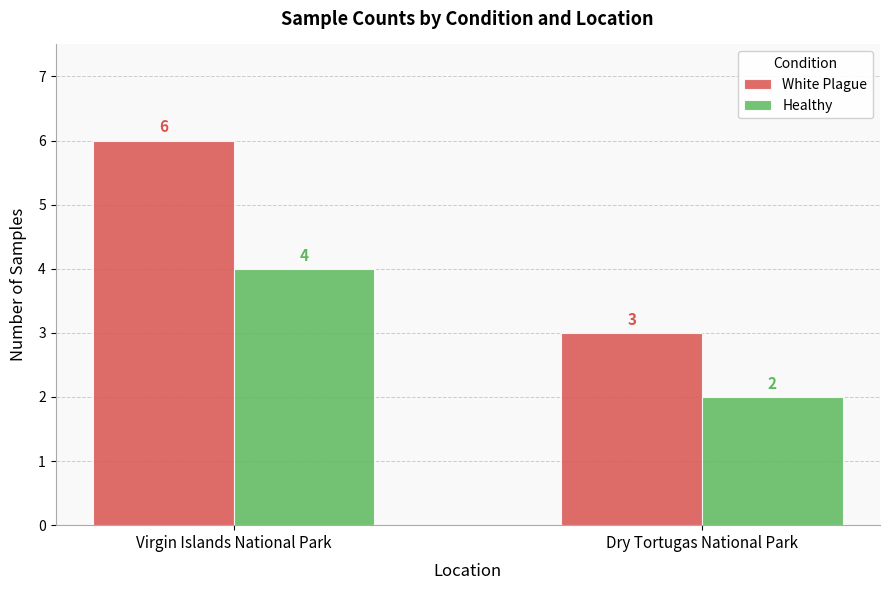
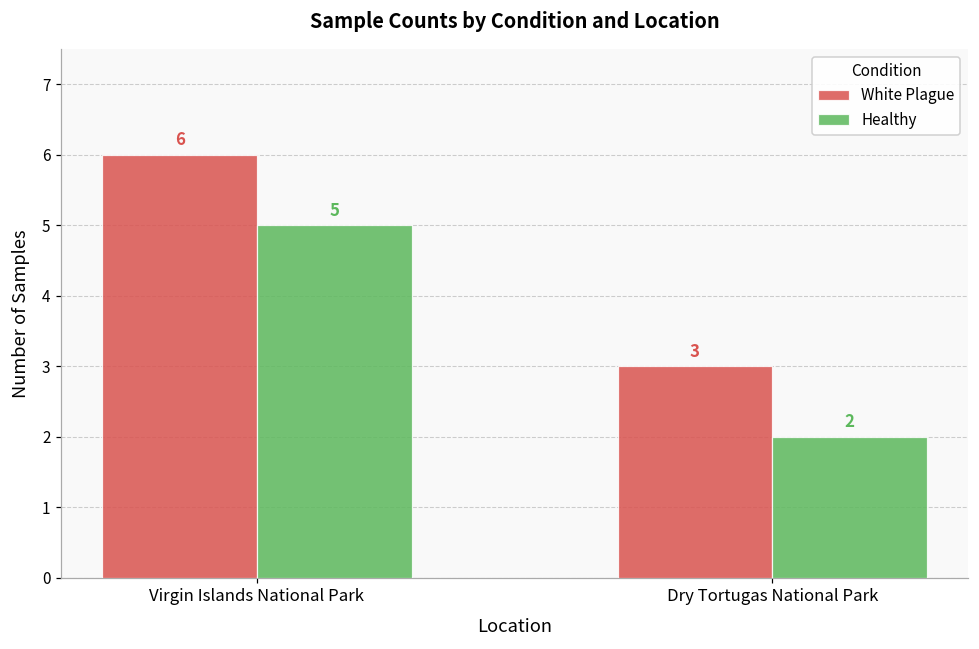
Healthy, Virgin Islands National Park: 4 -> 5
